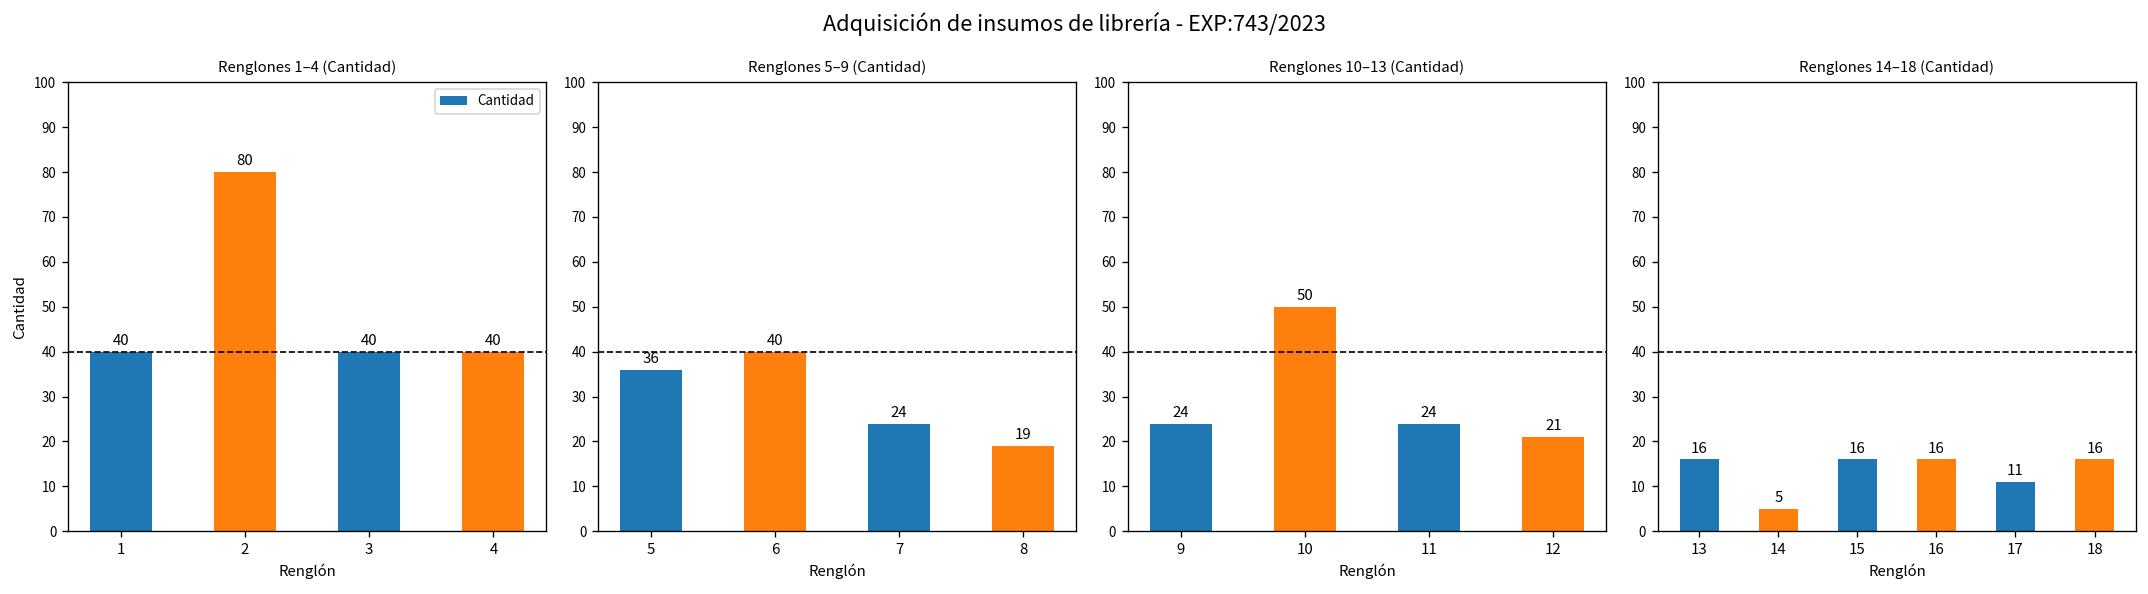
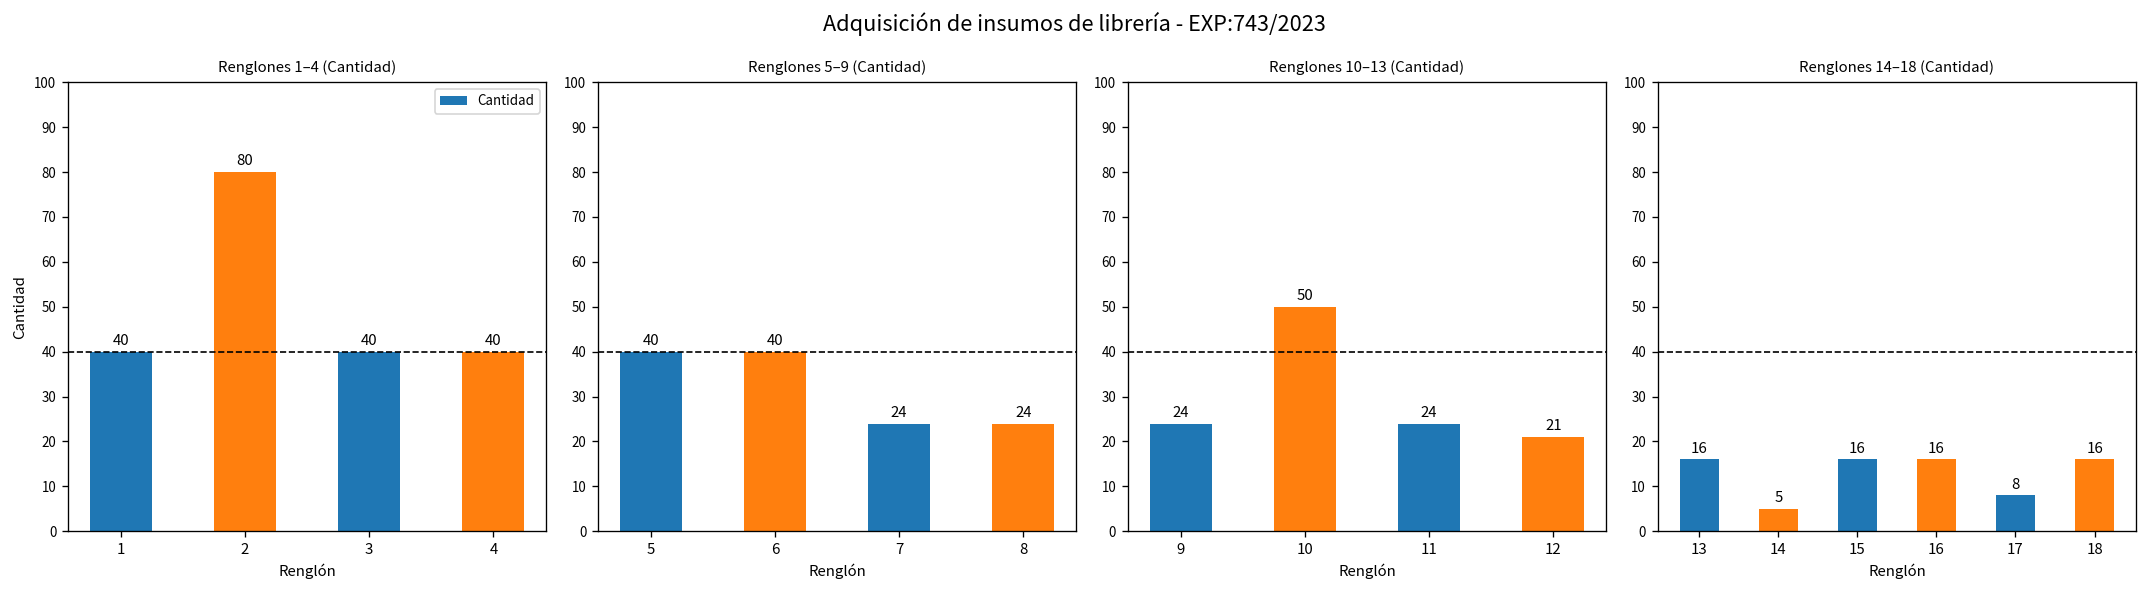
Renglones 5–9 (Cantidad), 5: 36 -> 40
Renglones 5–9 (Cantidad), 8: 19 -> 24
Renglones 14–18 (Cantidad), 17: 11 -> 8
